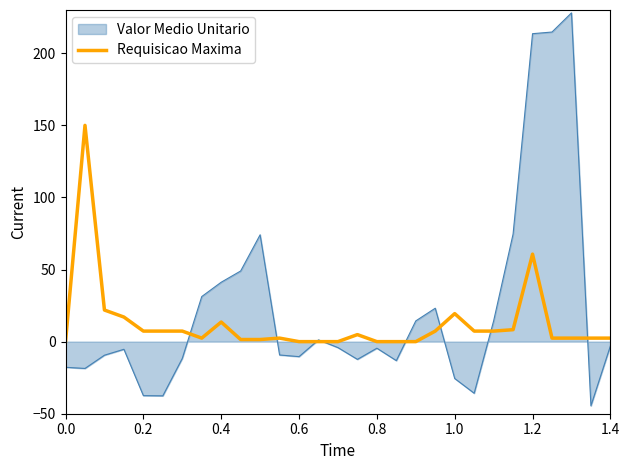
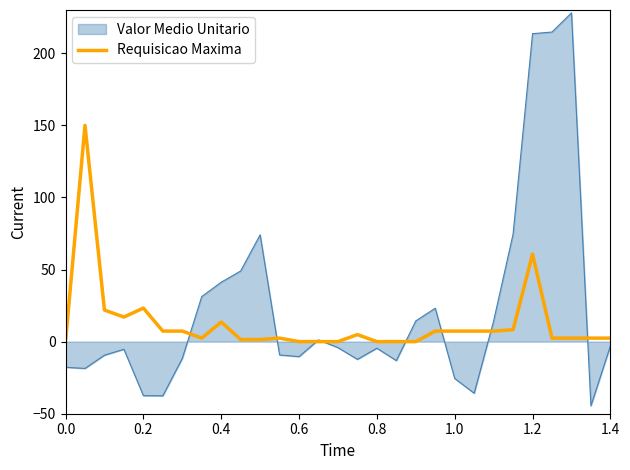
Requisicao Maxima, 0.2: 7 -> 23
Requisicao Maxima, 1.0: 19 -> 7
